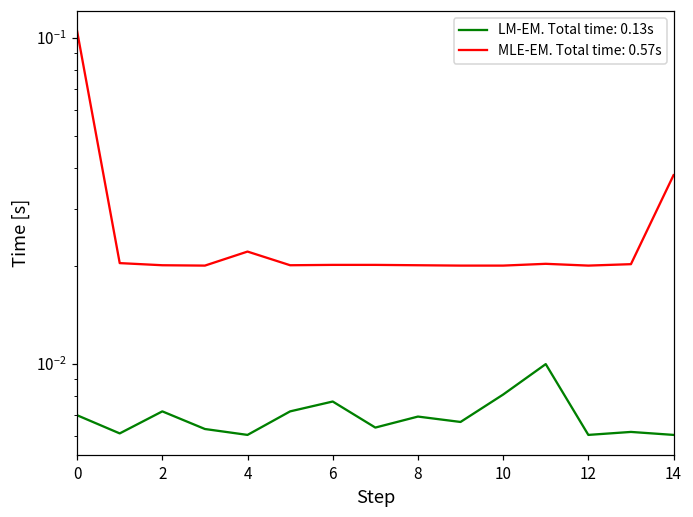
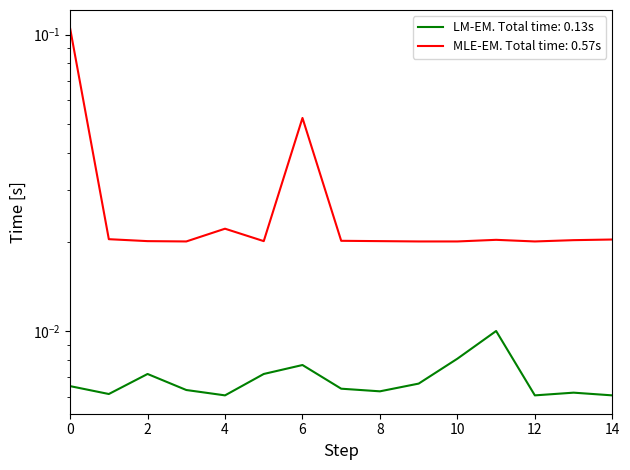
LM-EM. Total time: 0.13s, 0: 0.0070 -> 0.0065
MLE-EM. Total time: 0.57s, 6: 0.020 -> 0.052
LM-EM. Total time: 0.13s, 8: 0.0069 -> 0.0063
MLE-EM. Total time: 0.57s, 14: 0.038 -> 0.020
